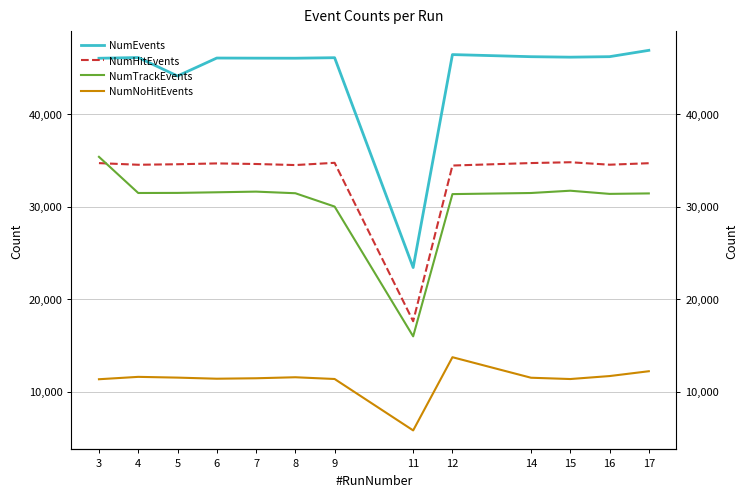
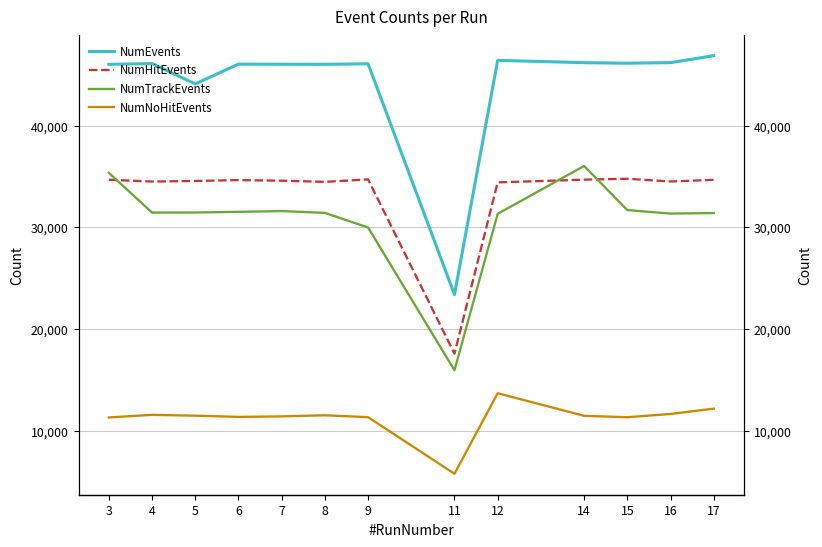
NumTrackEvents, 14: 31,000 -> 36,000
